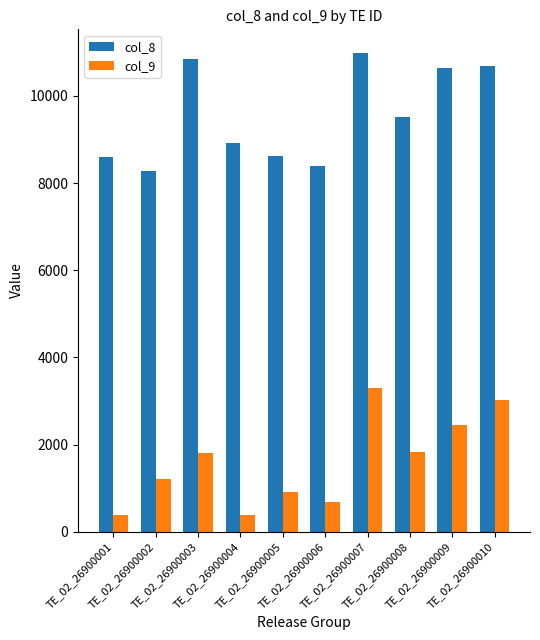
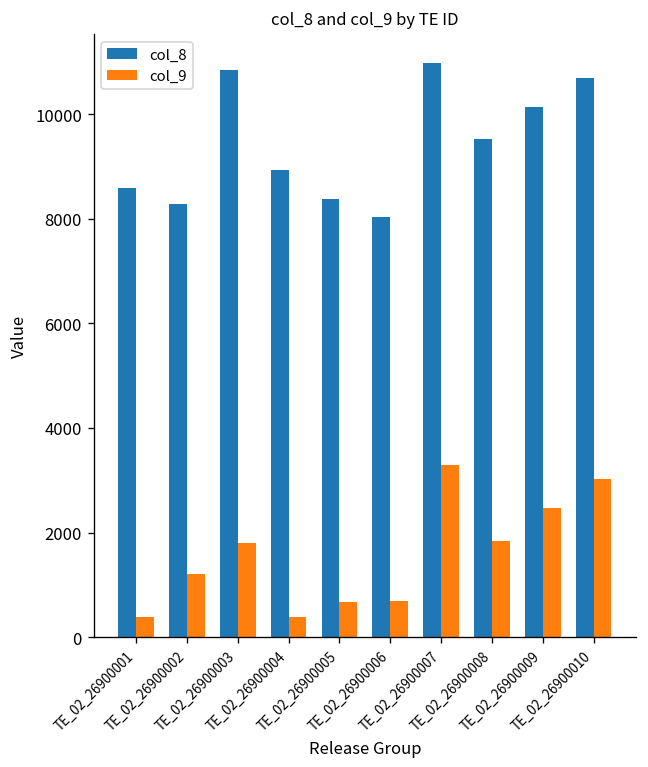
col_8, TE_02_26900005: 8600 -> 8400
col_9, TE_02_26900005: 900 -> 700
col_8, TE_02_26900006: 8400 -> 8000
col_8, TE_02_26900009: 10600 -> 10100
